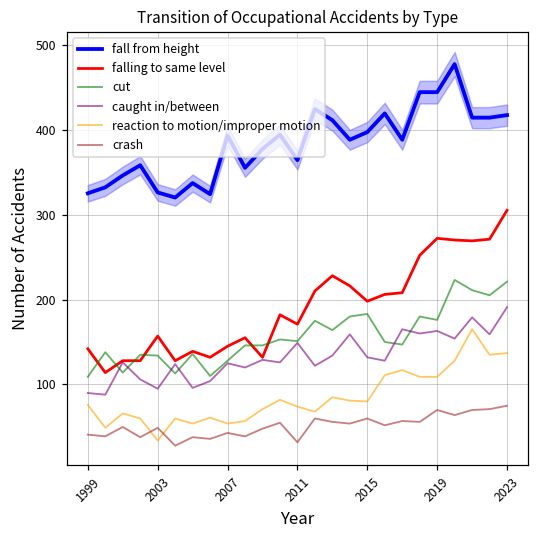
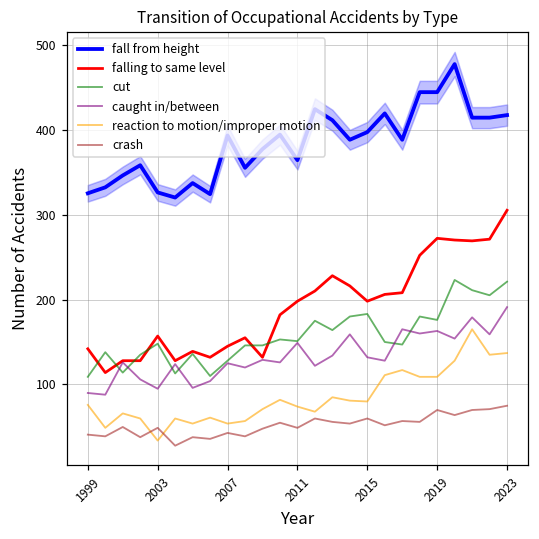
cut, 2003: 130 -> 150
falling to same level, 2011: 170 -> 200
crash, 2011: 30 -> 50
